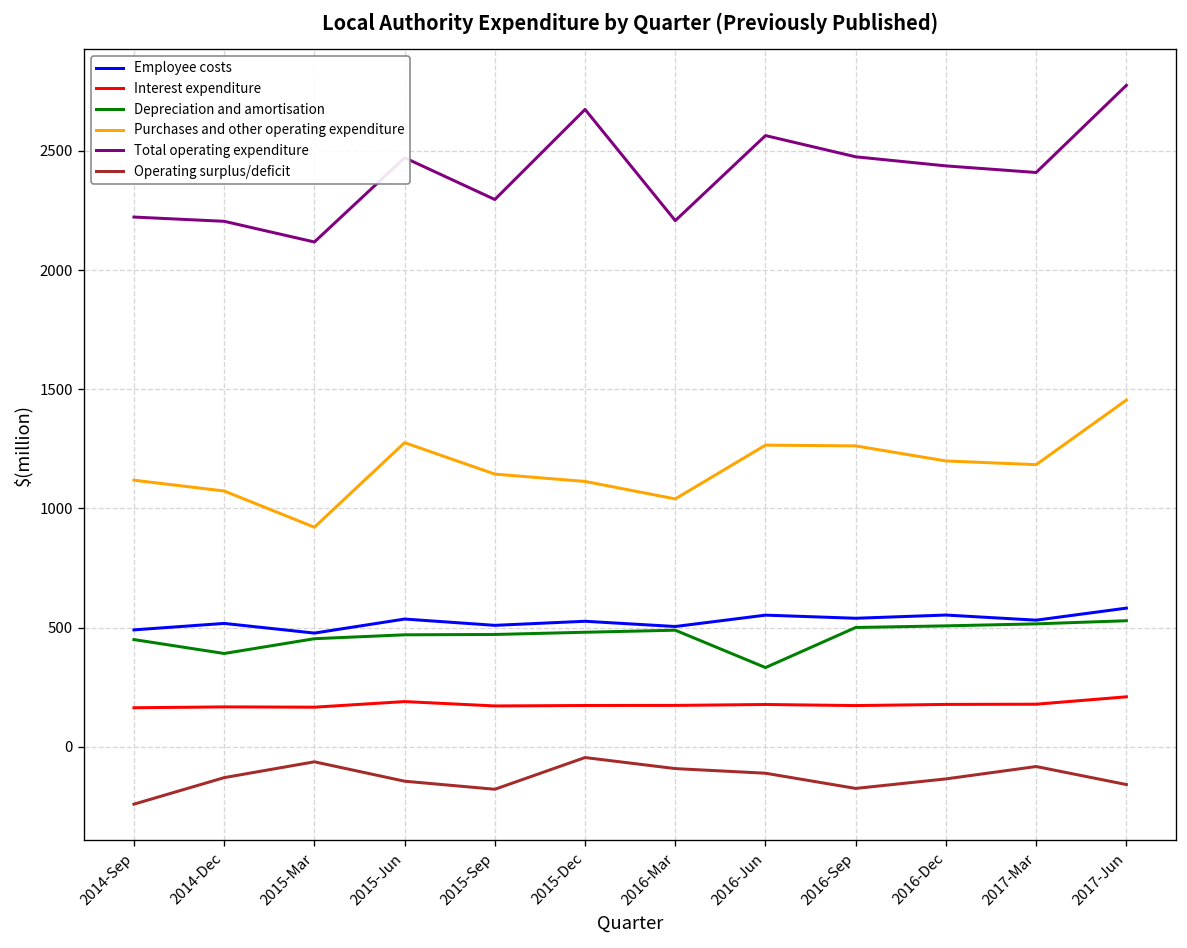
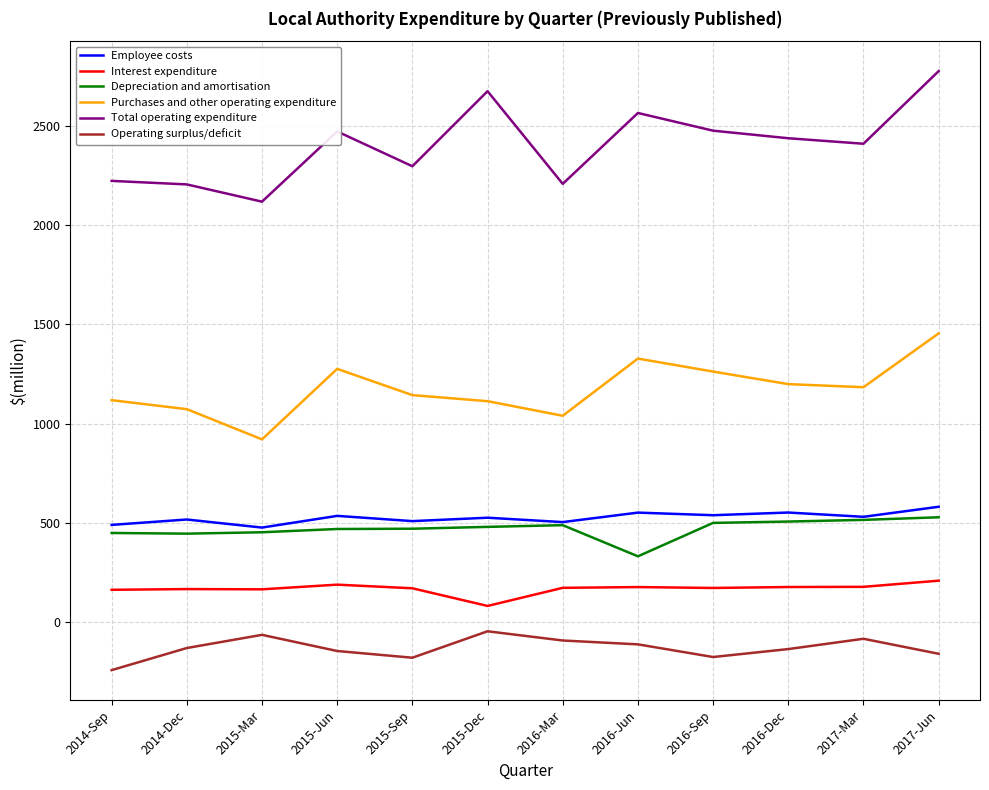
Depreciation and amortisation, 2014-Dec: 390 -> 450
Interest expenditure, 2015-Dec: 170 -> 80
Purchases and other operating expenditure, 2016-Jun: 1270 -> 1330
